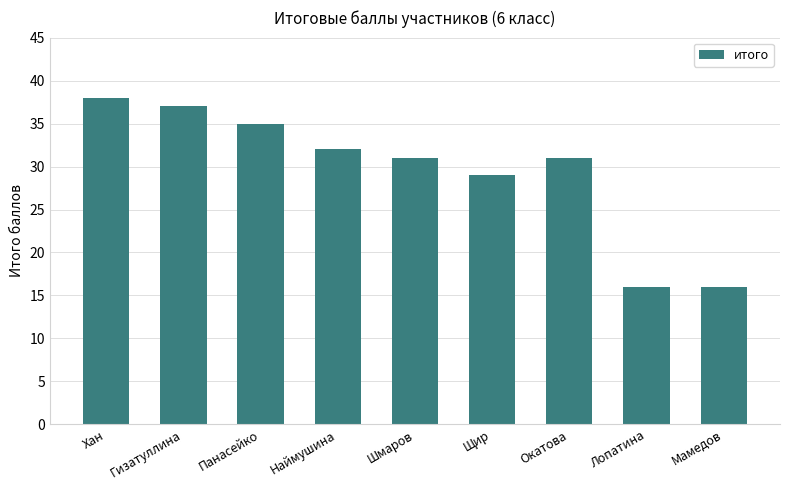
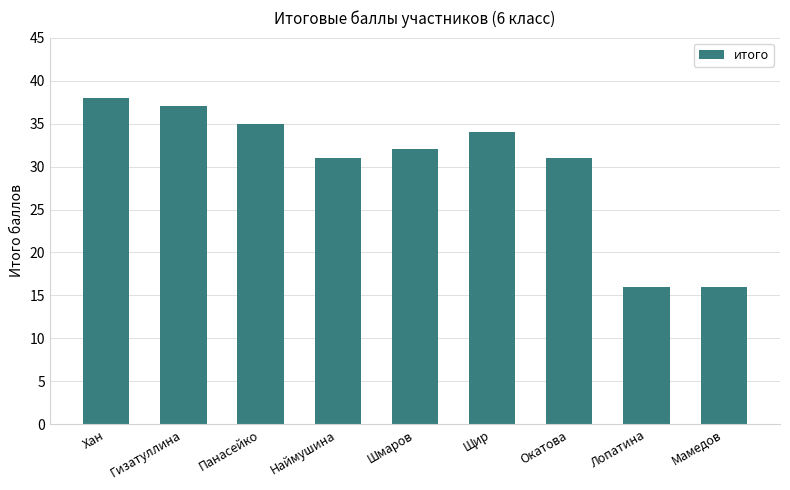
Наймушина: 32 -> 31
Шмаров: 31 -> 32
Щир: 29 -> 34
